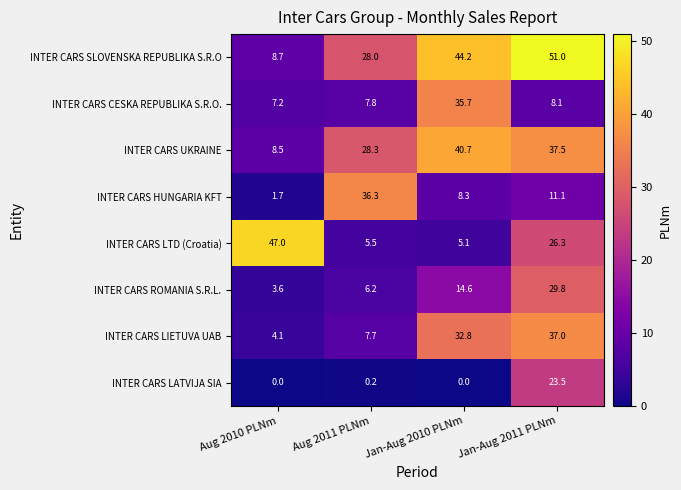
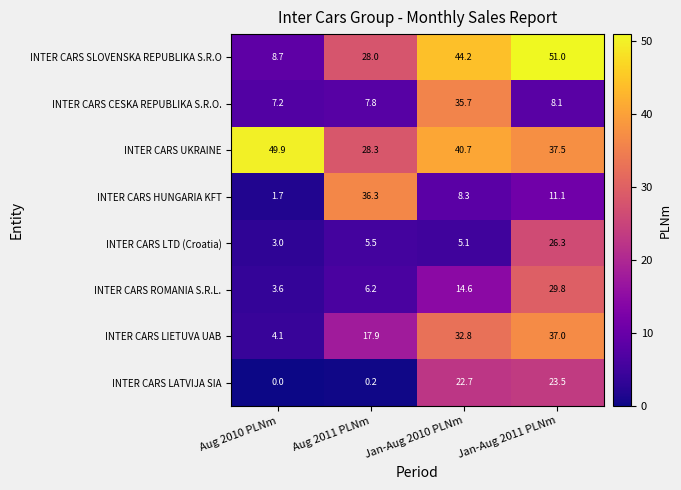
INTER CARS UKRAINE, Aug 2010 PLNm: 8.5 -> 49.9
INTER CARS LTD (Croatia), Aug 2010 PLNm: 47.0 -> 3.0
INTER CARS LIETUVA UAB, Aug 2011 PLNm: 7.7 -> 17.9
INTER CARS LATVIJA SIA, Jan-Aug 2010 PLNm: 0.0 -> 22.7
